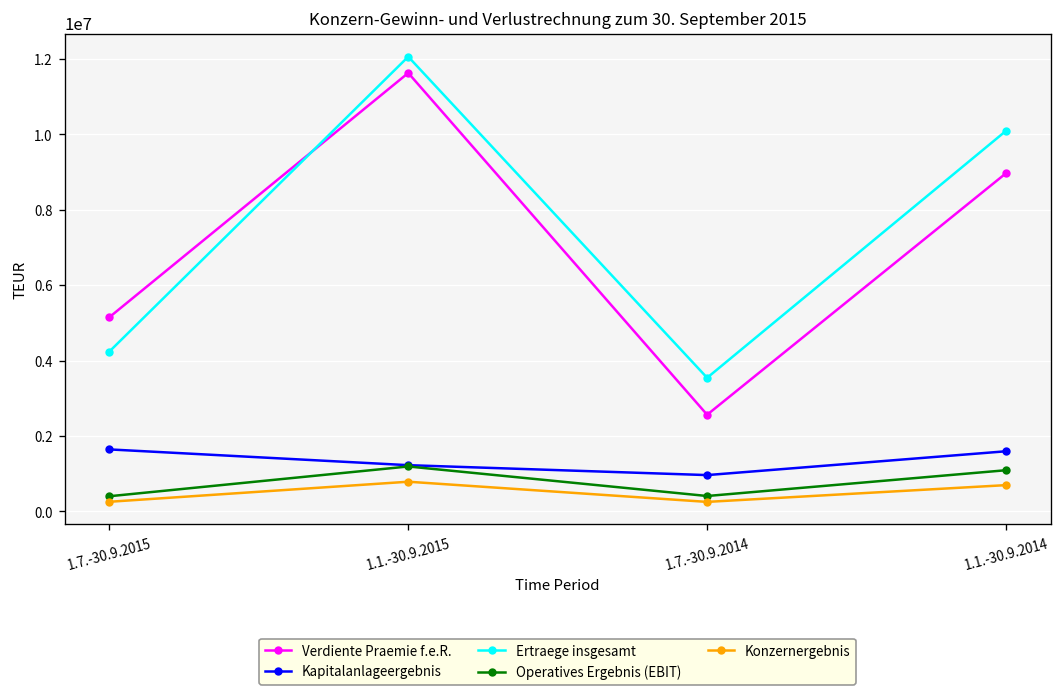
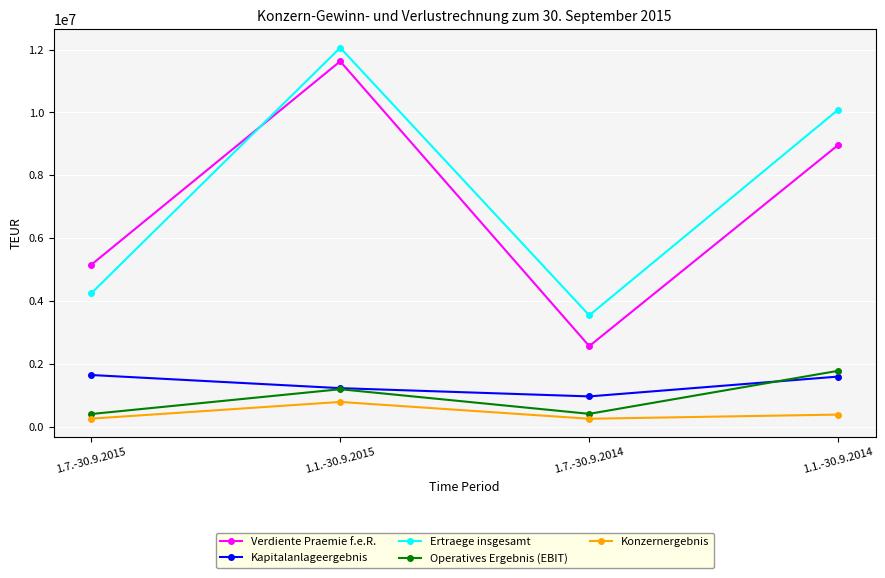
Operatives Ergebnis (EBIT), 1.1.-30.9.2014: 1100000 -> 1800000
Konzernergebnis, 1.1.-30.9.2014: 700000 -> 400000
